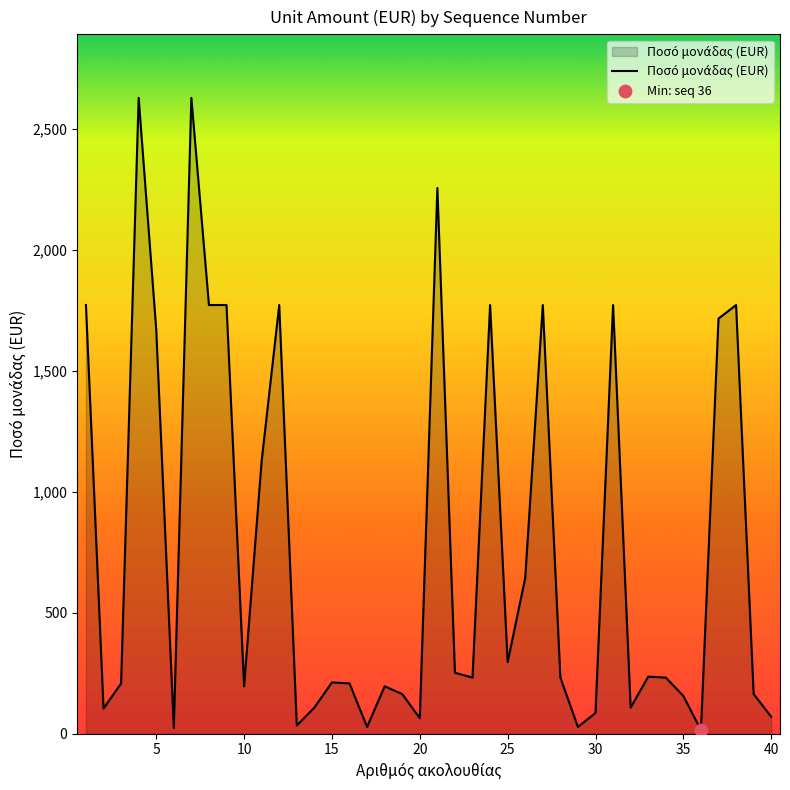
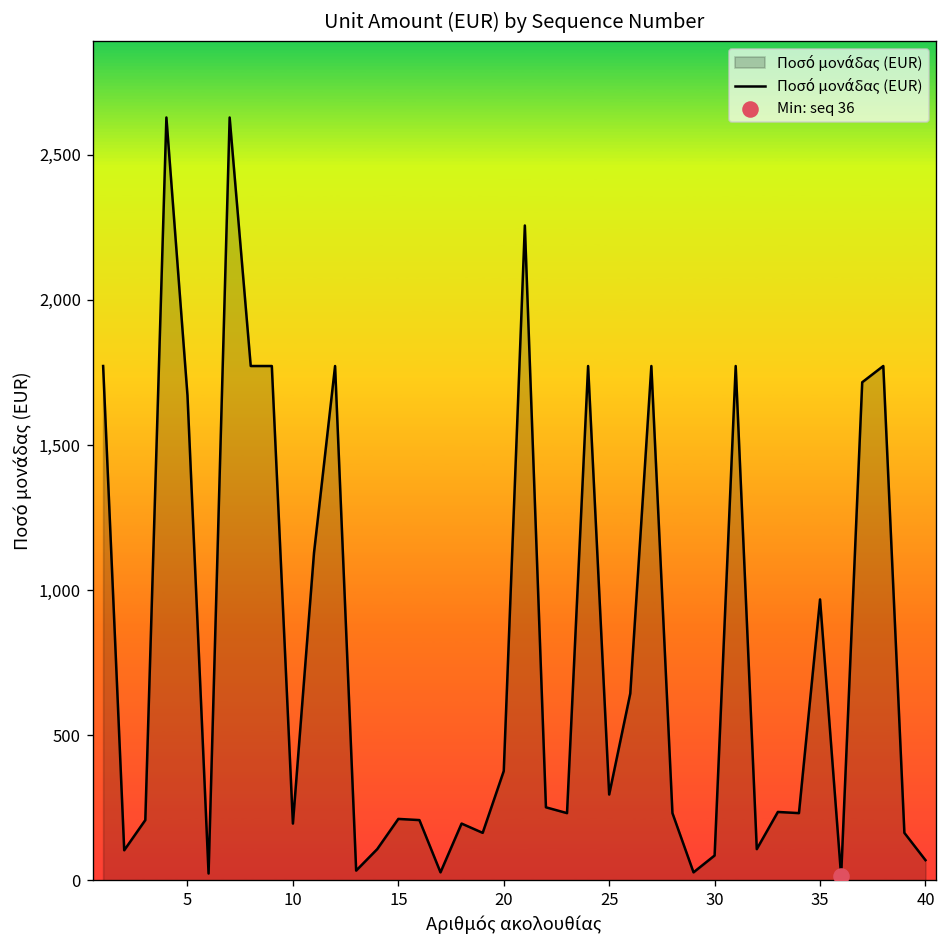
Ποσό μονάδας (EUR), 20: 60 -> 380
Ποσό μονάδας (EUR), 35: 160 -> 970
